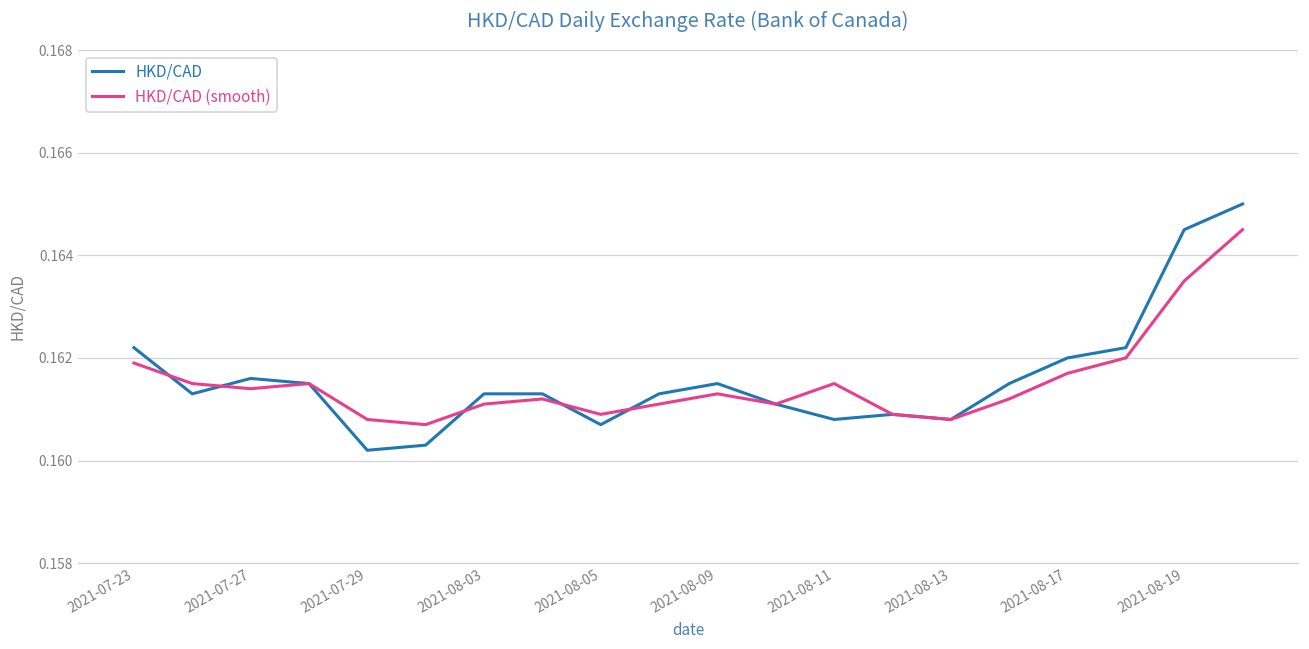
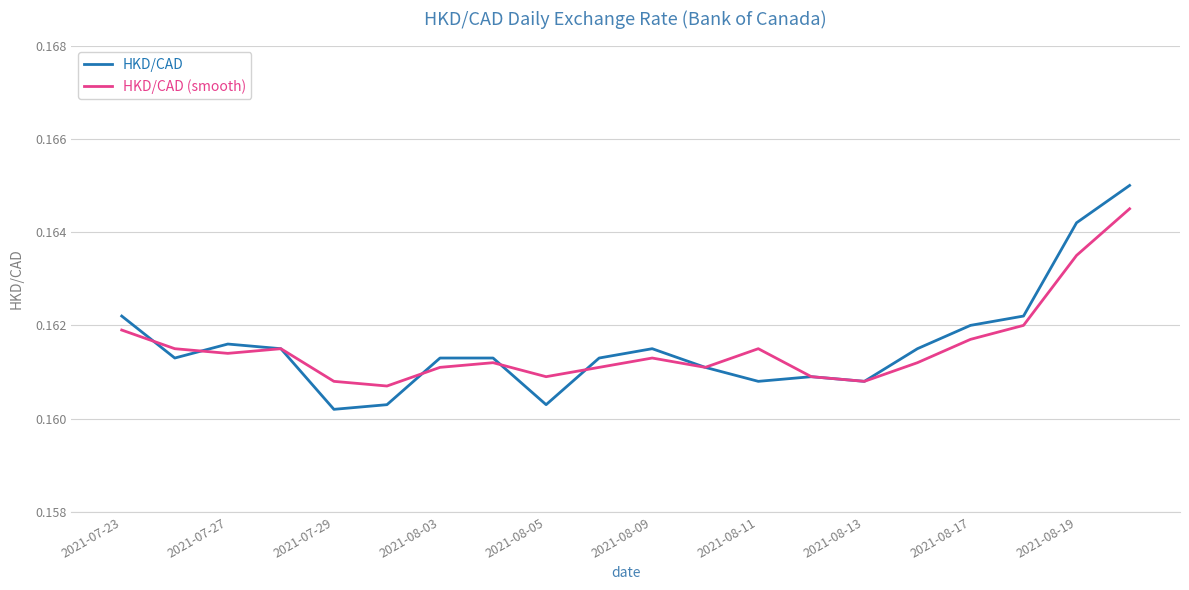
HKD/CAD, 2021-08-05: 0.1607 -> 0.1603
HKD/CAD, 2021-08-19: 0.1645 -> 0.1642
